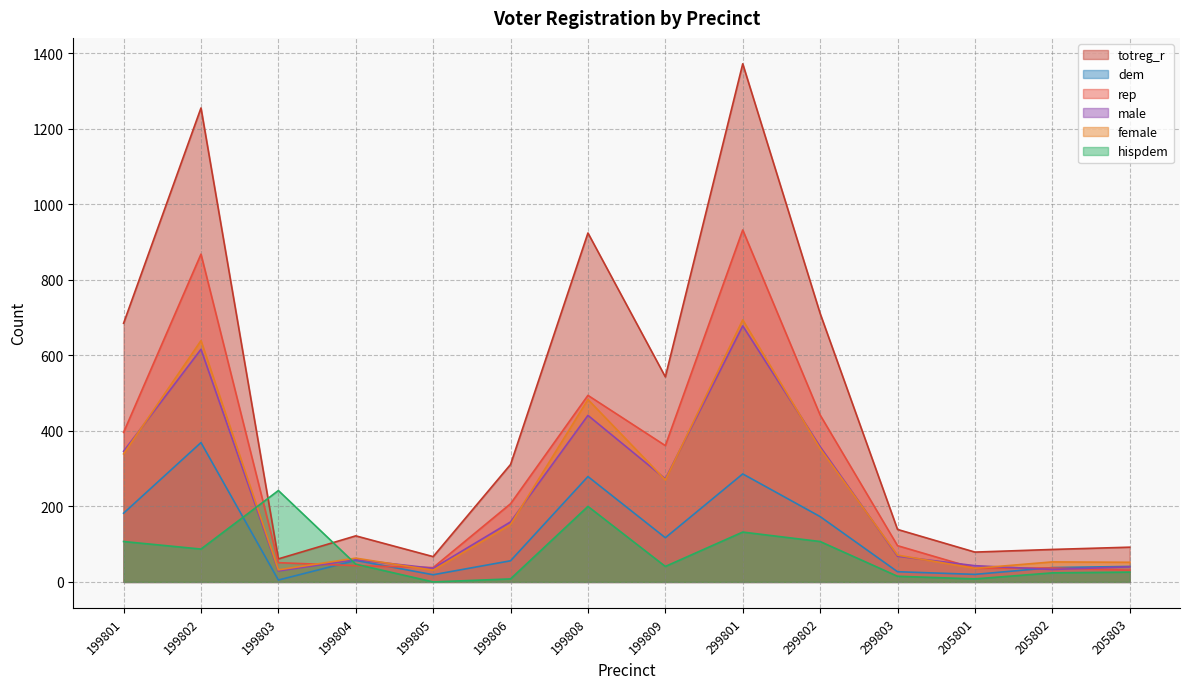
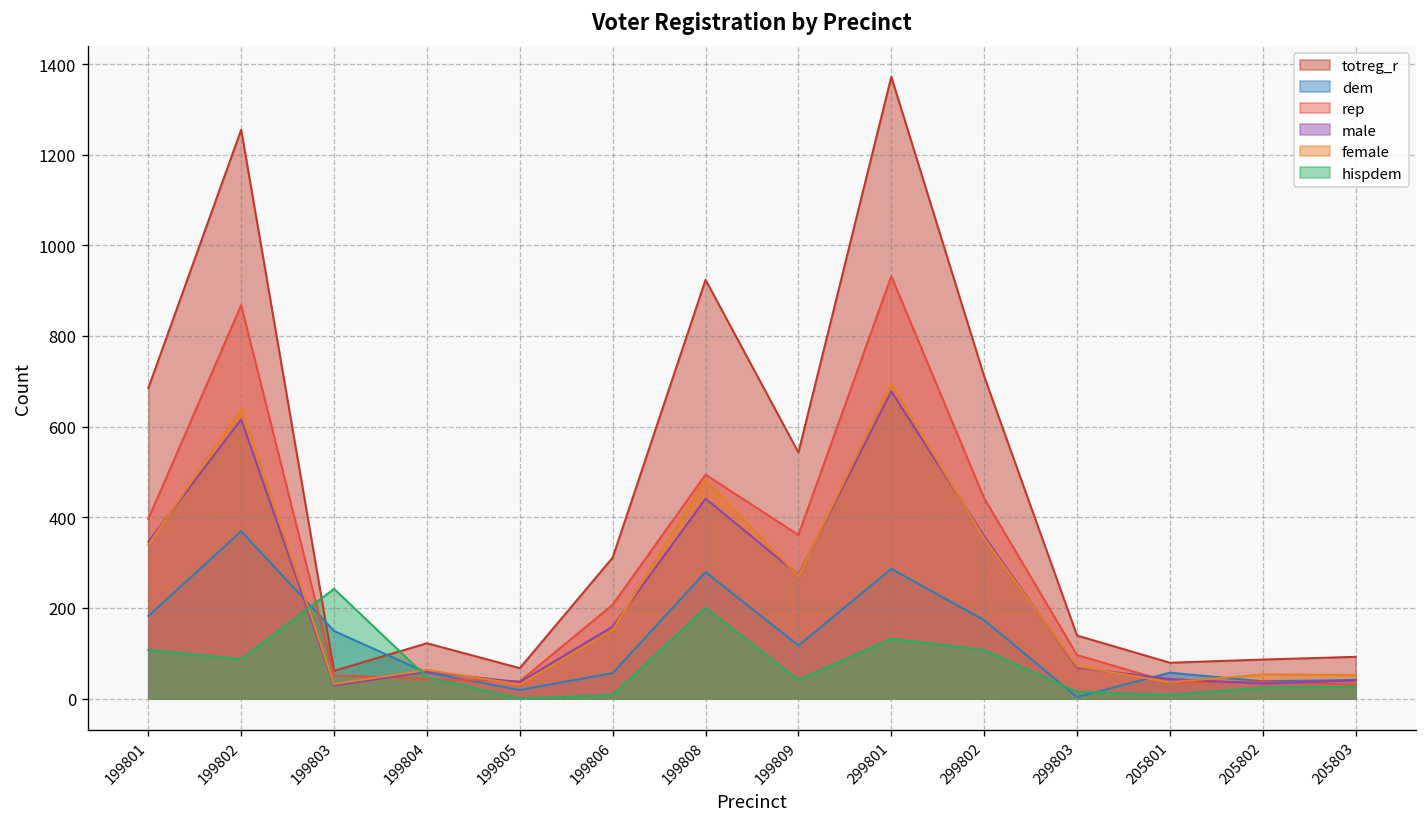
dem, 199803: 10 -> 150
dem, 299803: 30 -> 0
dem, 205801: 20 -> 60
